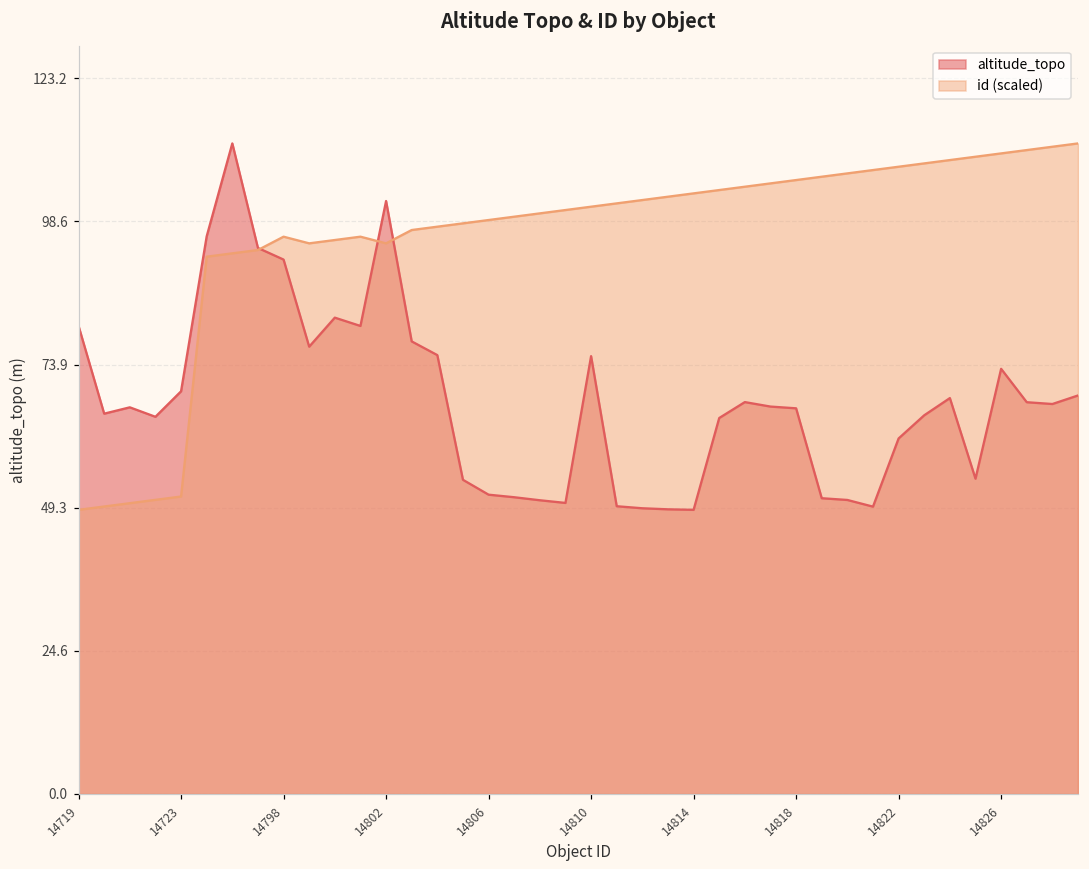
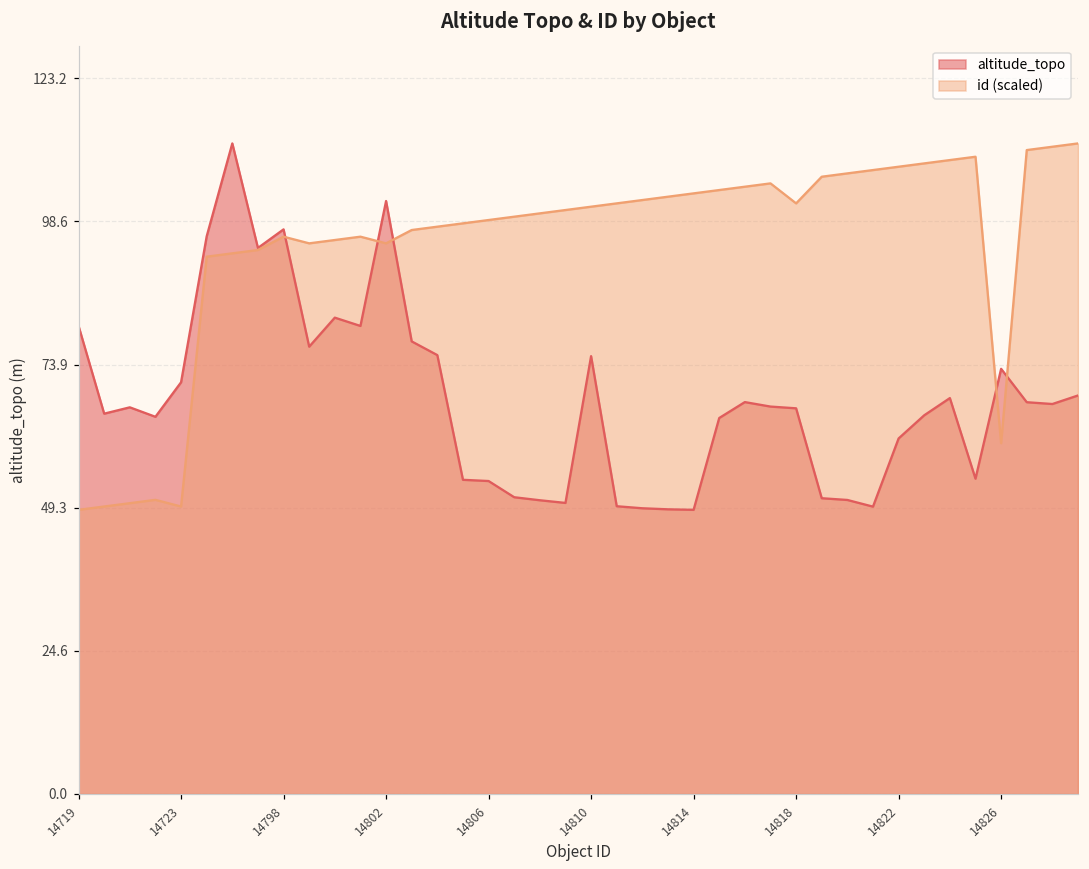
altitude_topo, 14723: 69 -> 71
id (scaled), 14723: 51 -> 49
altitude_topo, 14798: 92 -> 97
altitude_topo, 14806: 52 -> 54
id (scaled), 14818: 106 -> 102
id (scaled), 14826: 110 -> 60
